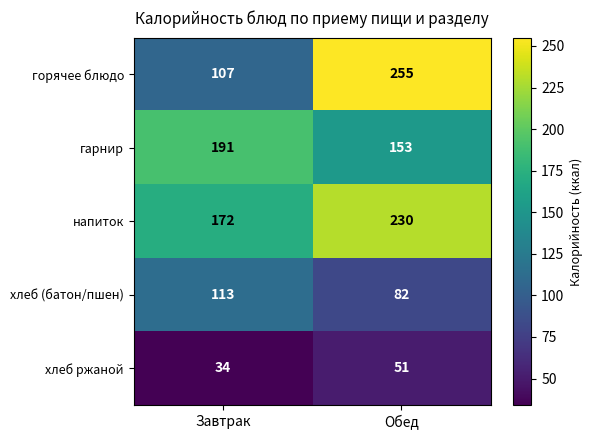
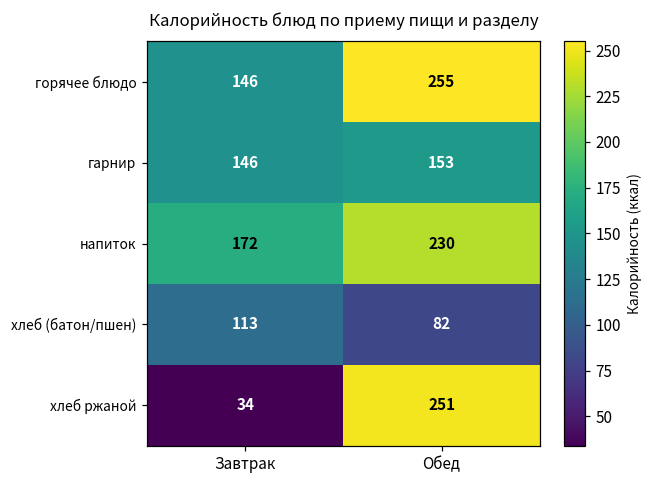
горячее блюдо, Завтрак: 107 -> 146
гарнир, Завтрак: 191 -> 146
хлеб ржаной, Обед: 51 -> 251
